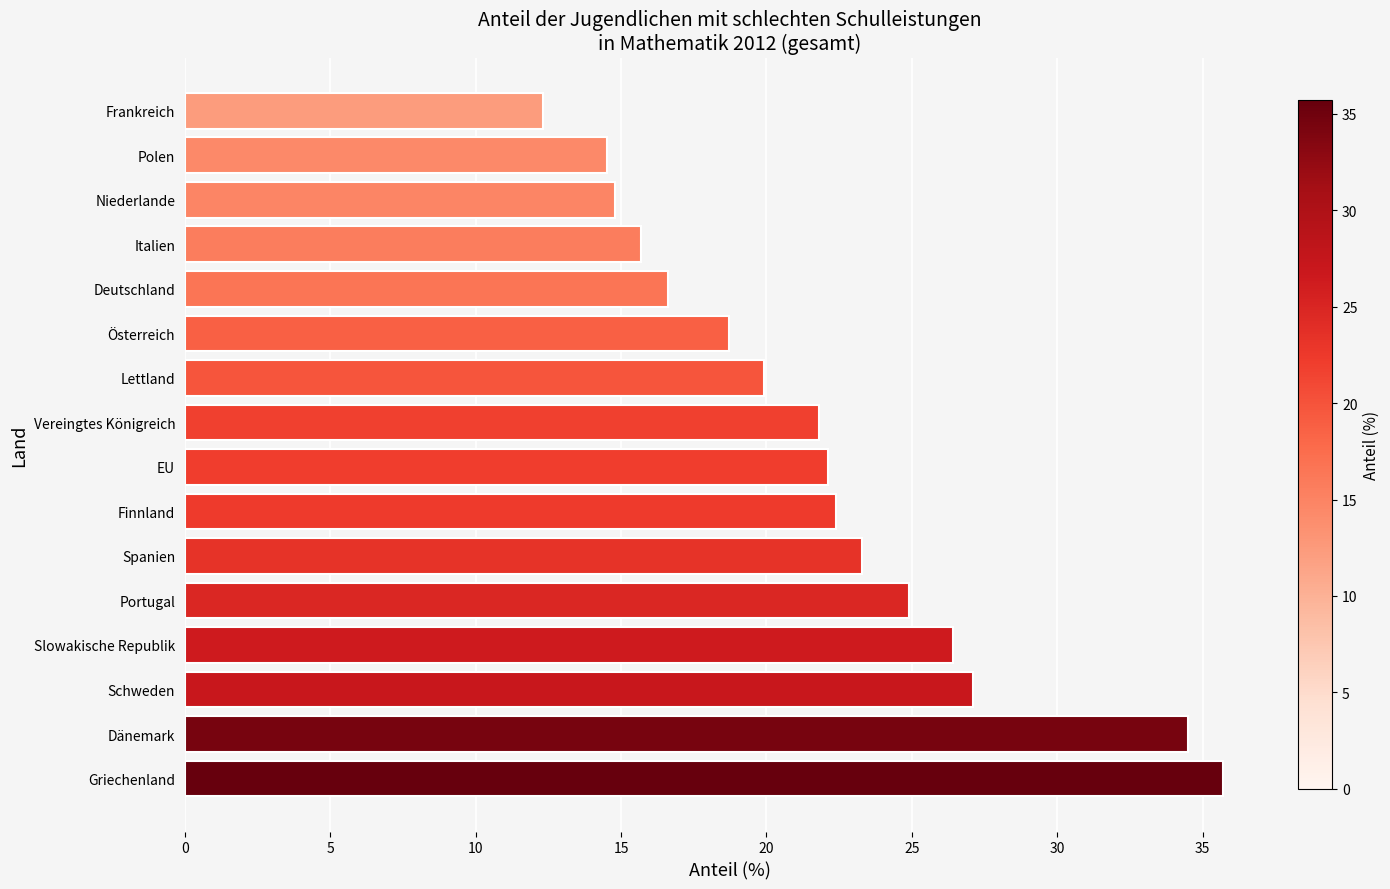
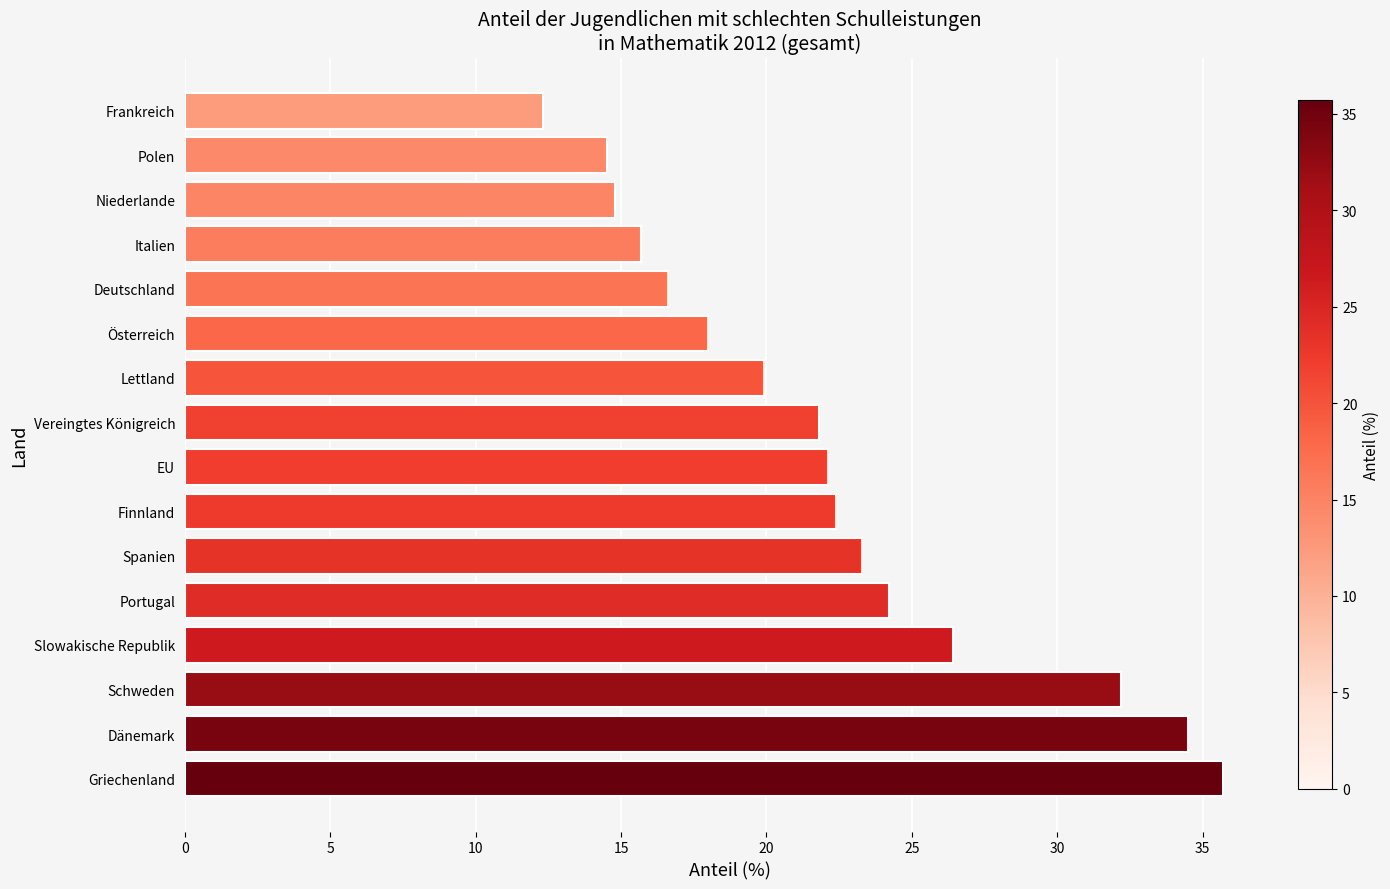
Österreich: 18.7 -> 18.0
Portugal: 24.9 -> 24.2
Schweden: 27.1 -> 32.2
